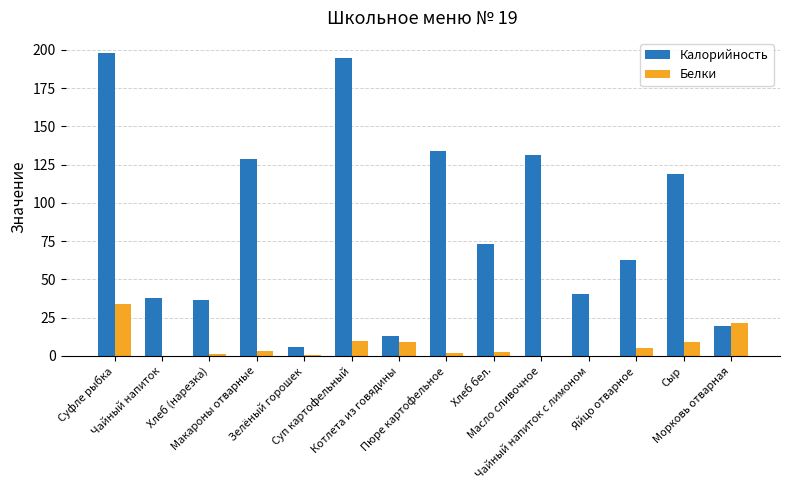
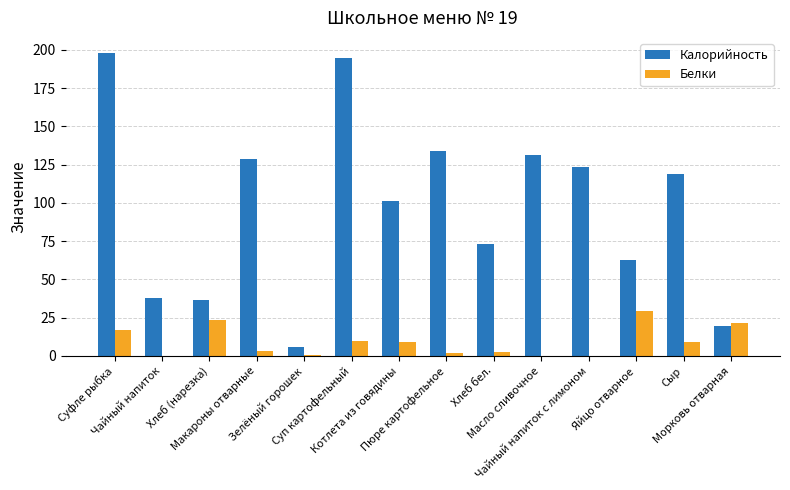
Белки, Суфле рыбка: 34 -> 17
Белки, Хлеб (нарезка): 1 -> 23
Калорийность, Котлета из говядины: 13 -> 101
Калорийность, Чайный напиток с лимоном: 41 -> 124
Белки, Яйцо отварное: 5 -> 30
